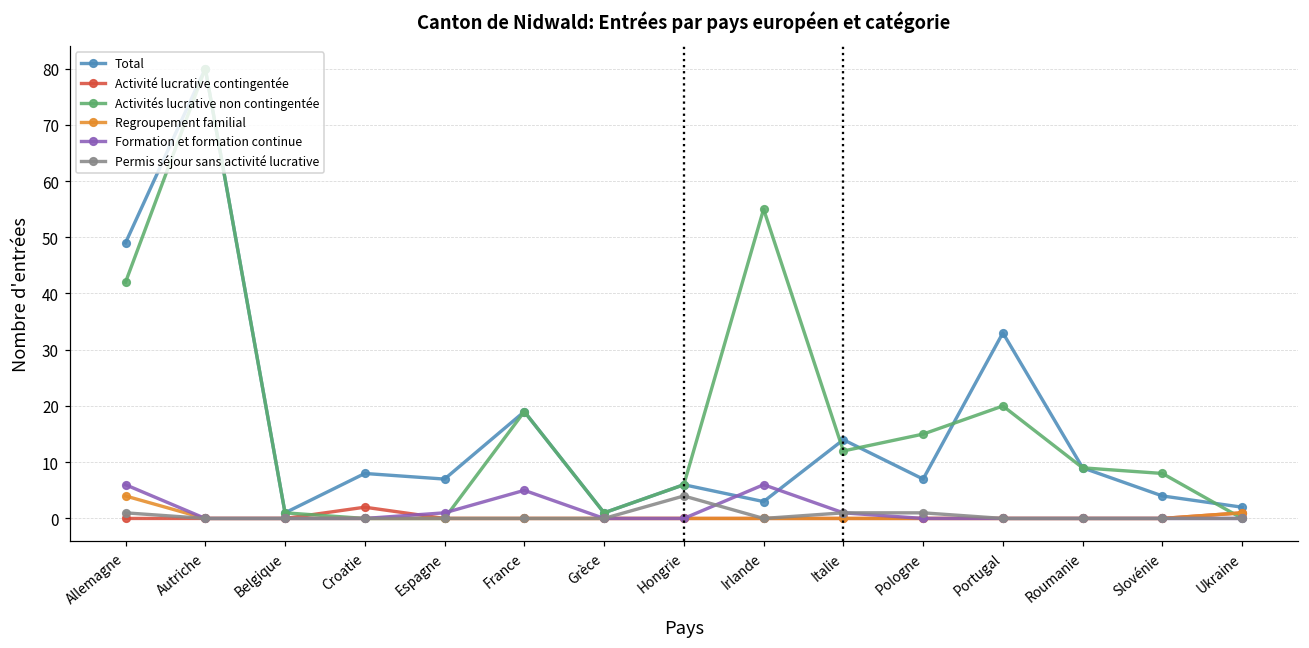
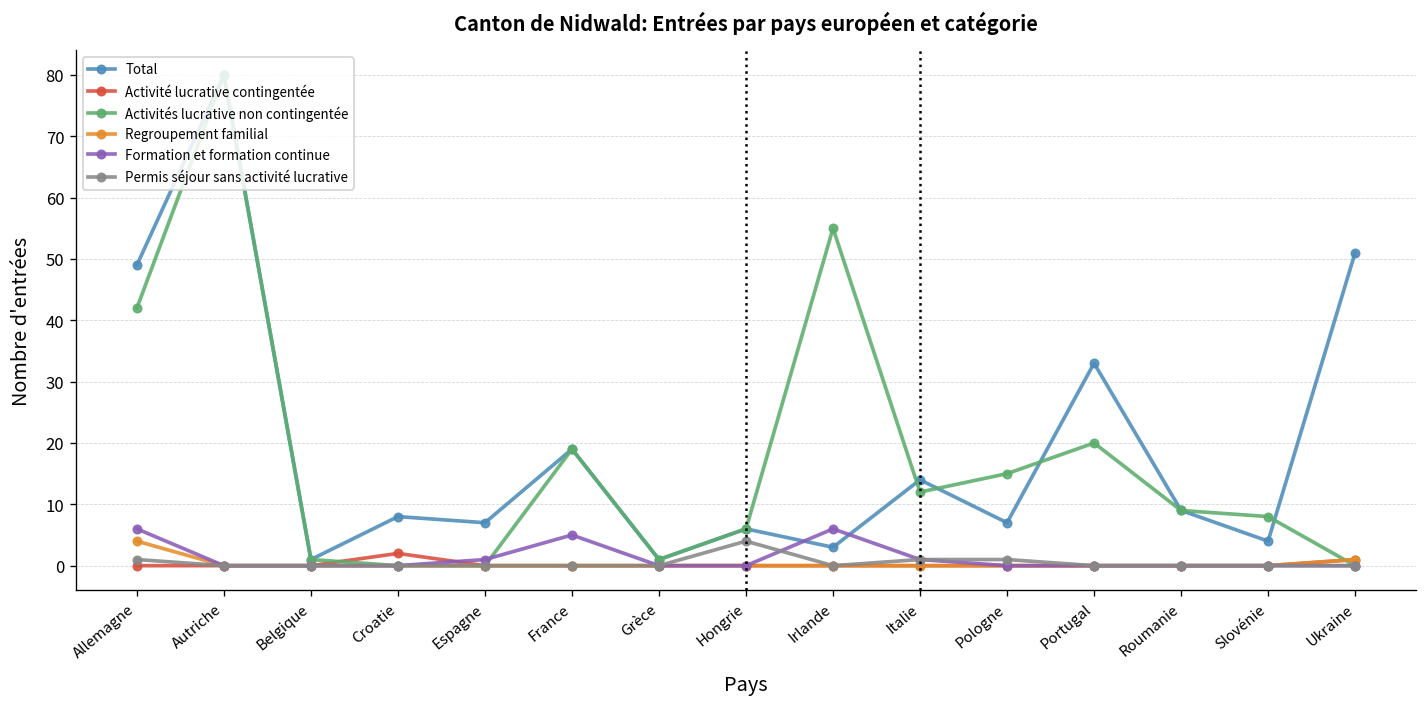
Total, Ukraine: 2 -> 51
